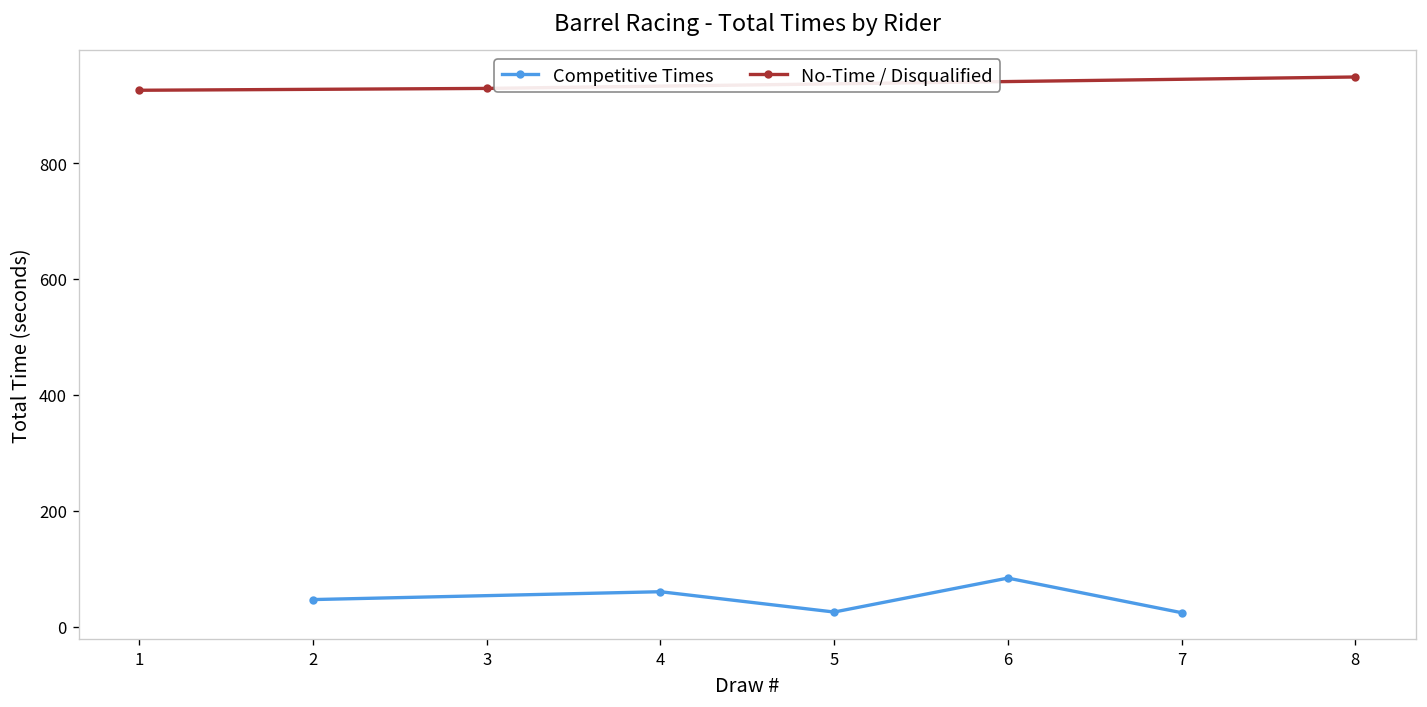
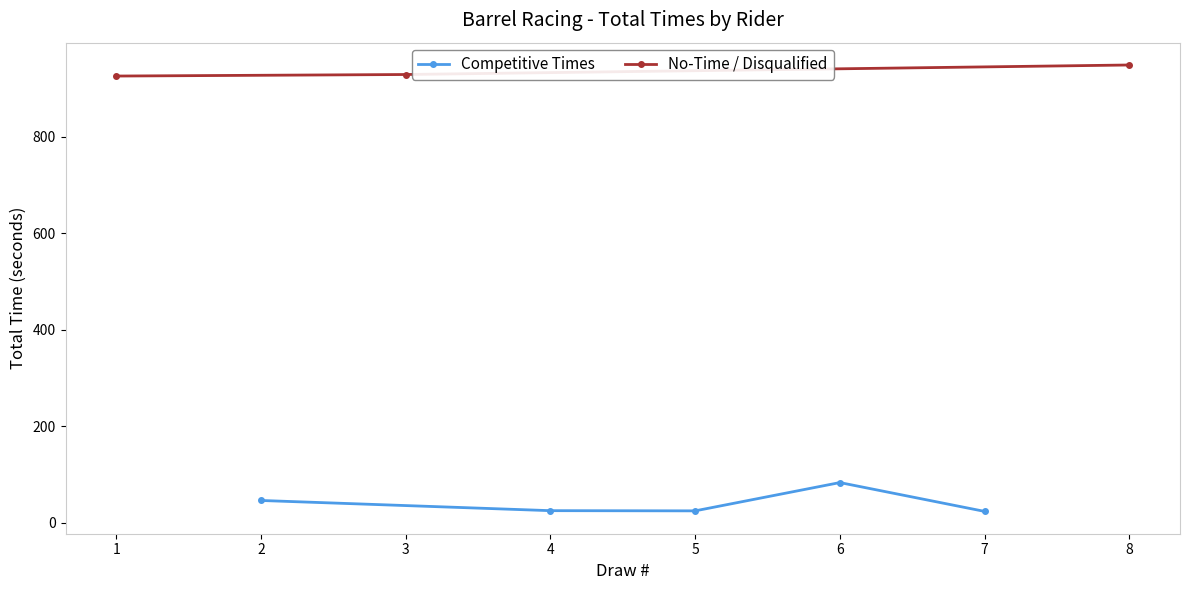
Competitive Times, 4: 60 -> 30
